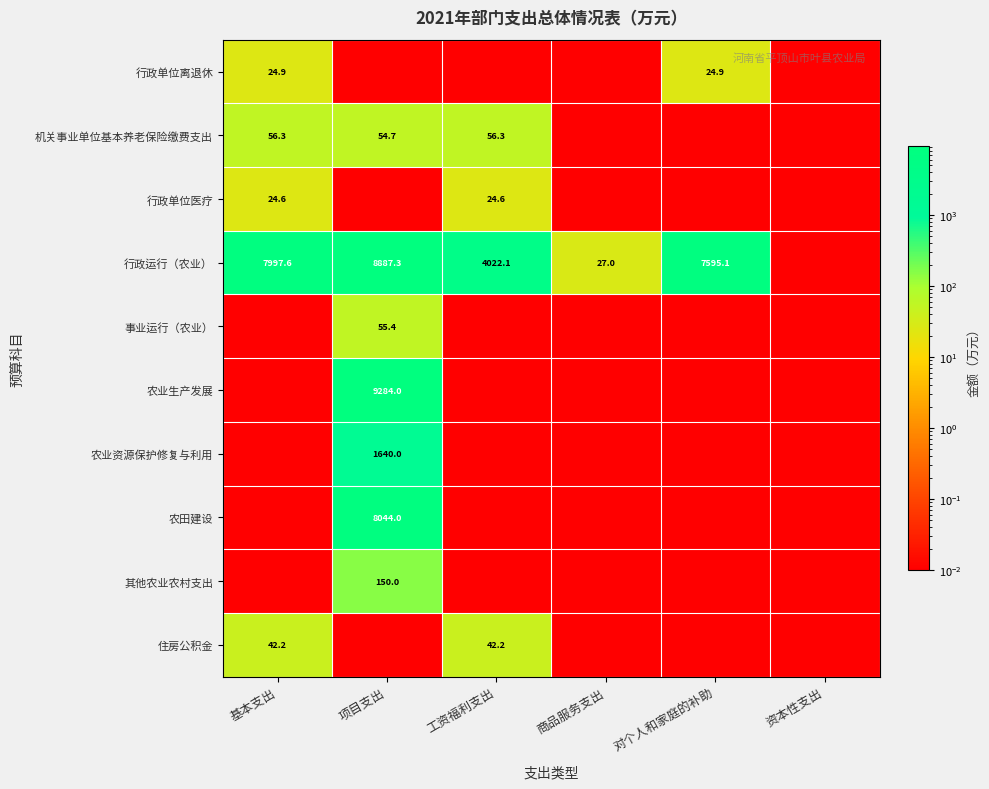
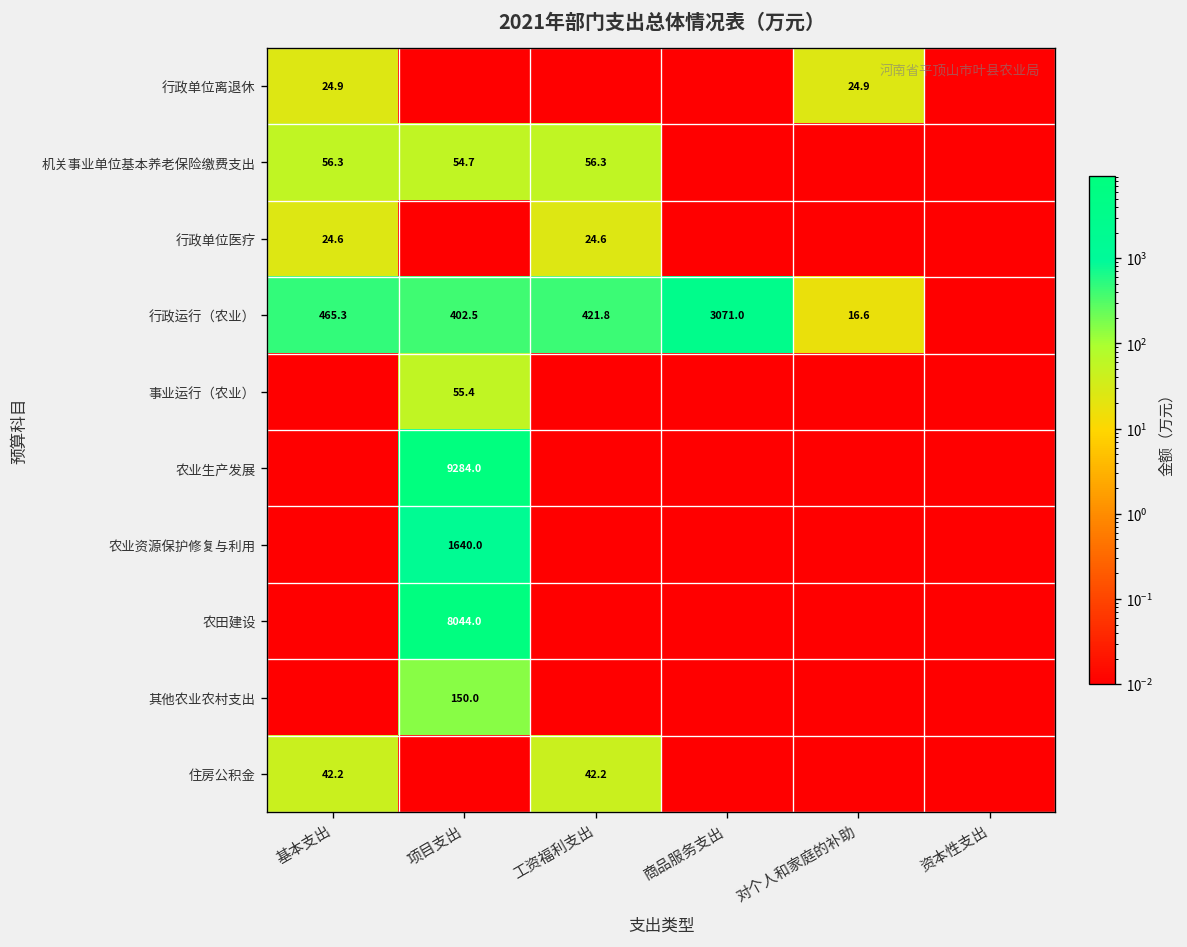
行政运行（农业）, 基本支出: 7997.6 -> 465.3
行政运行（农业）, 项目支出: 8887.3 -> 402.5
行政运行（农业）, 工资福利支出: 4022.1 -> 421.8
行政运行（农业）, 商品服务支出: 27.0 -> 3071.0
行政运行（农业）, 对个人和家庭的补助: 7595.1 -> 16.6
